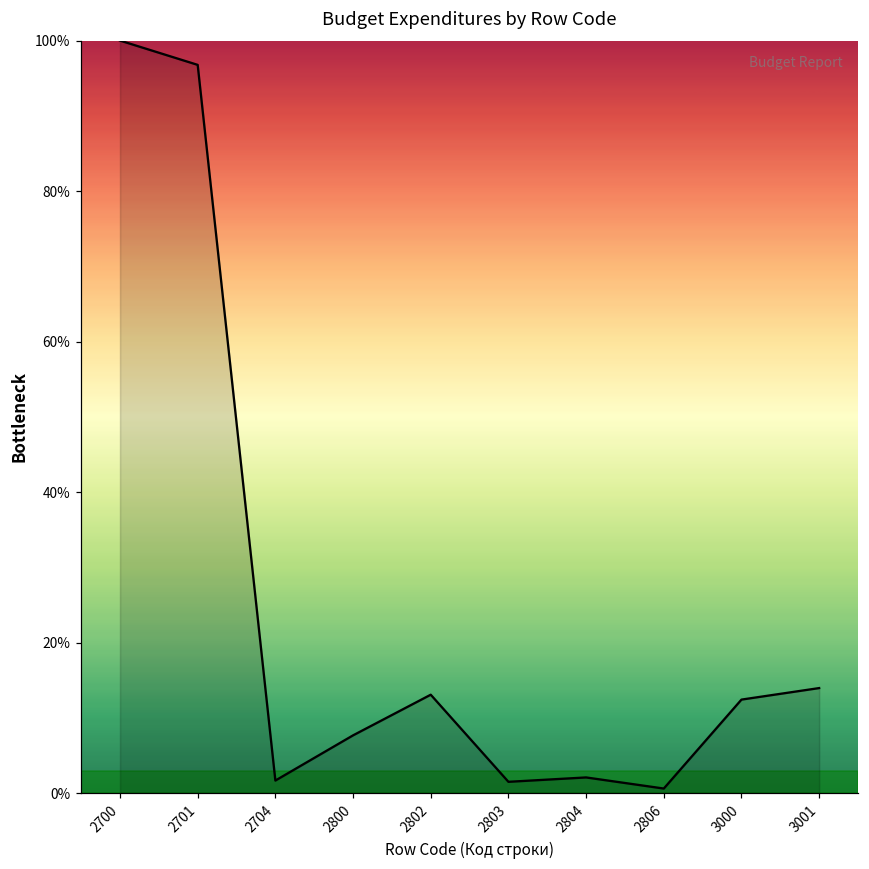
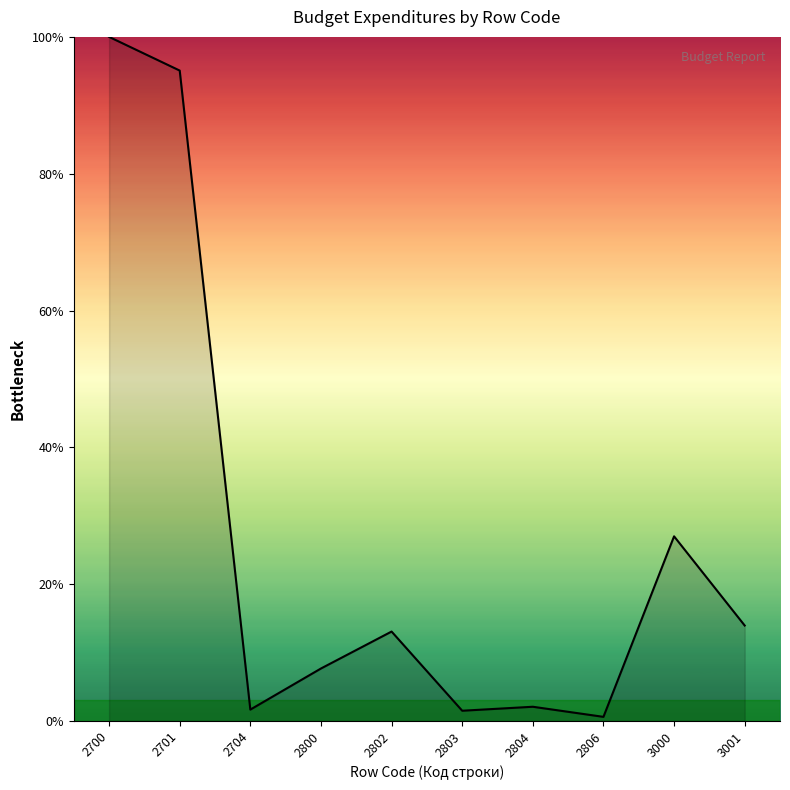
2701: 97% -> 95%
3000: 12% -> 27%
